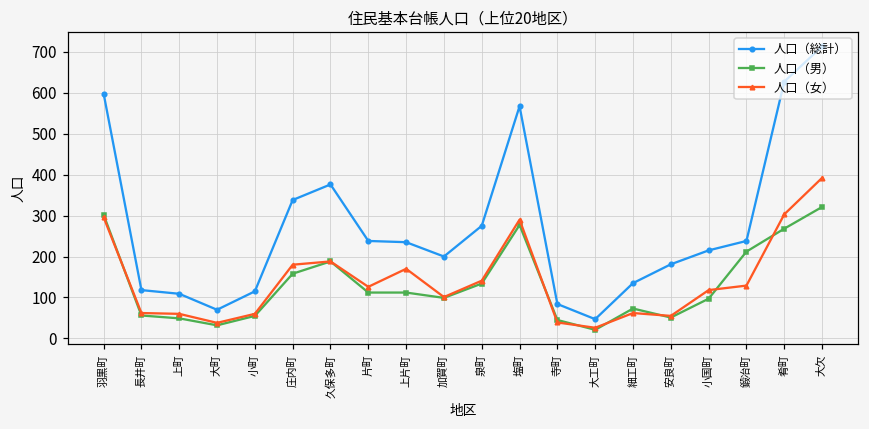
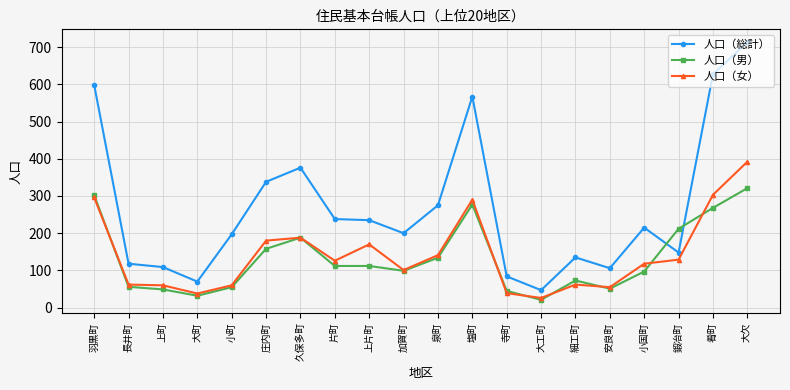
人口（総計）, 小町: 120 -> 200
人口（総計）, 安良町: 180 -> 110
人口（総計）, 鍛冶町: 240 -> 150
